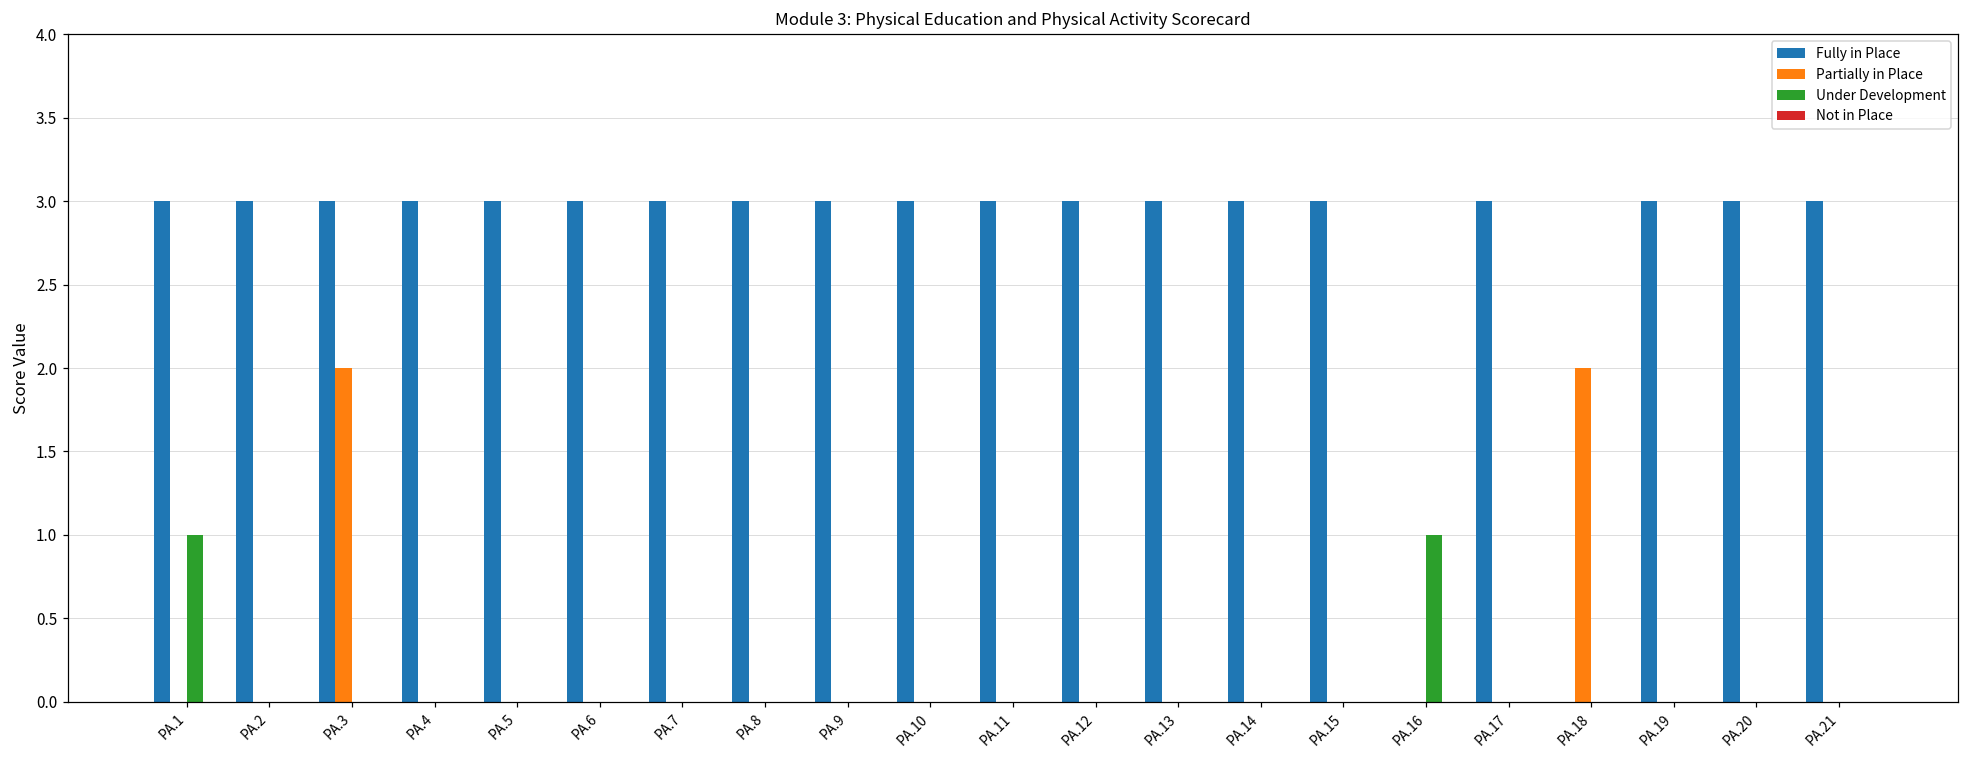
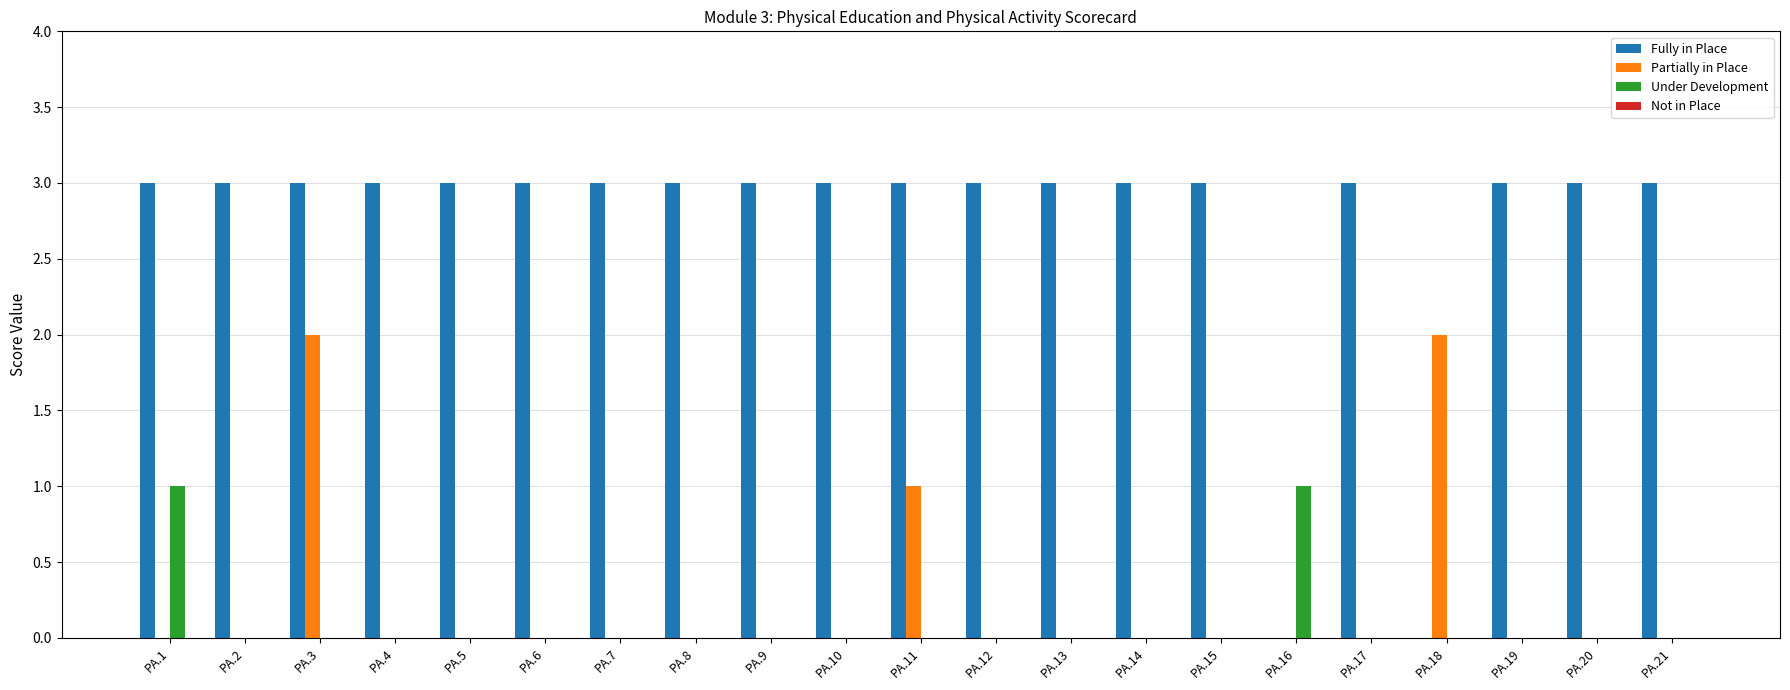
Partially in Place, PA.11: 0 -> 1
